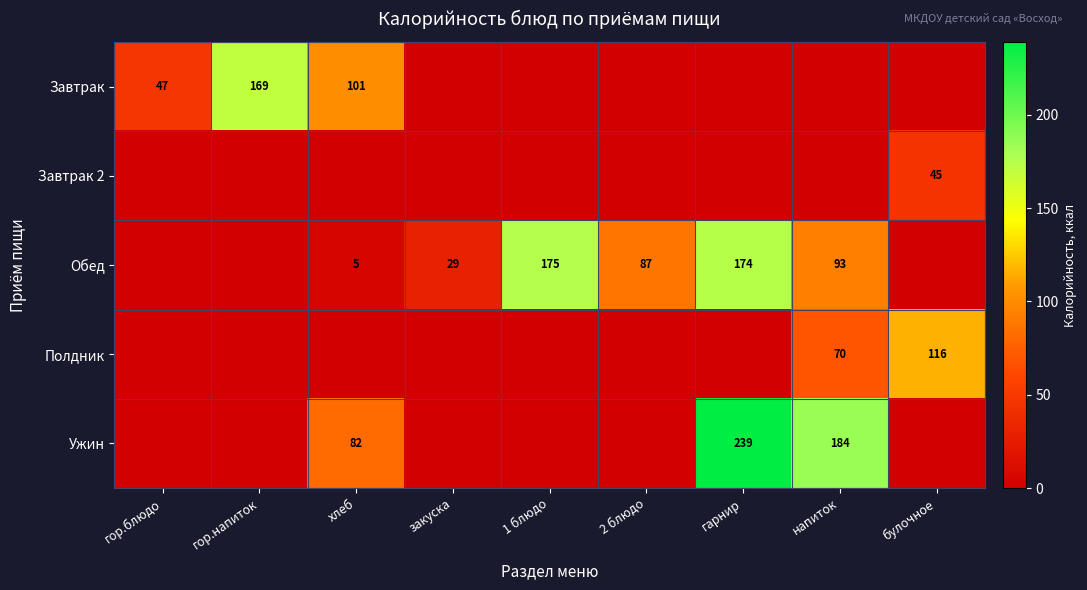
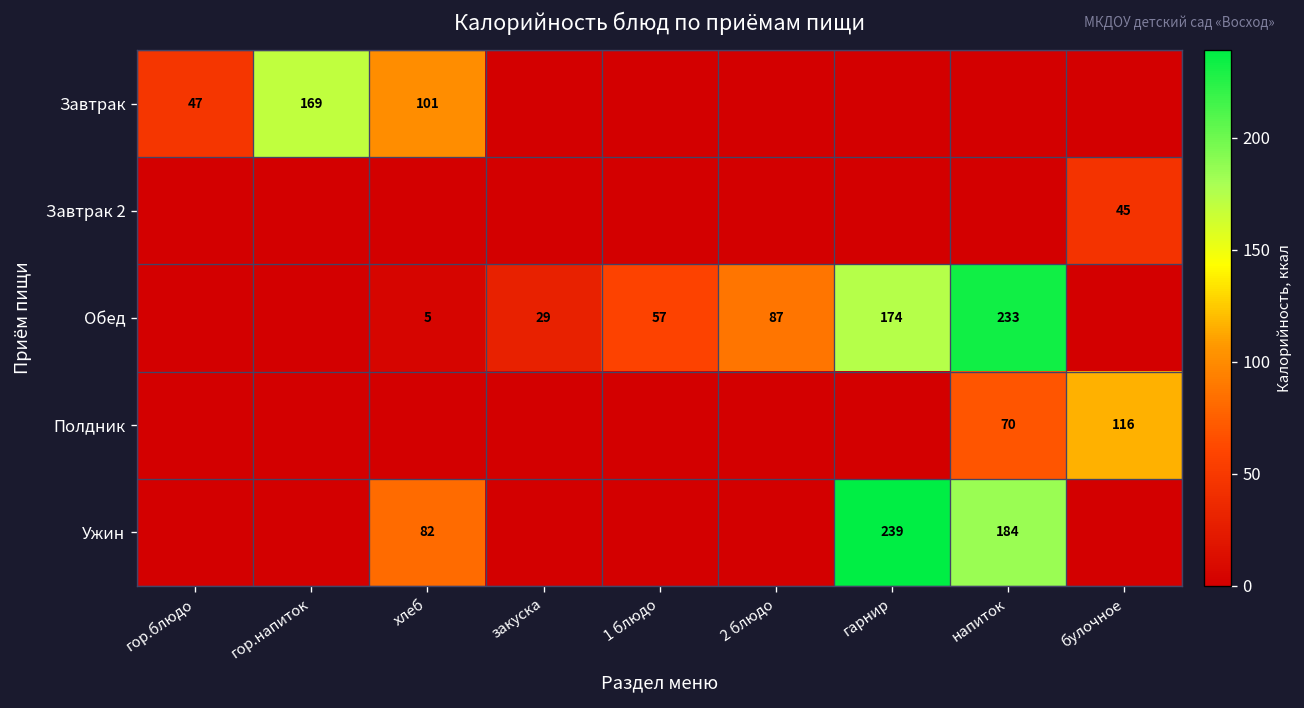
Обед, 1 блюдо: 175 -> 57
Обед, напиток: 93 -> 233
